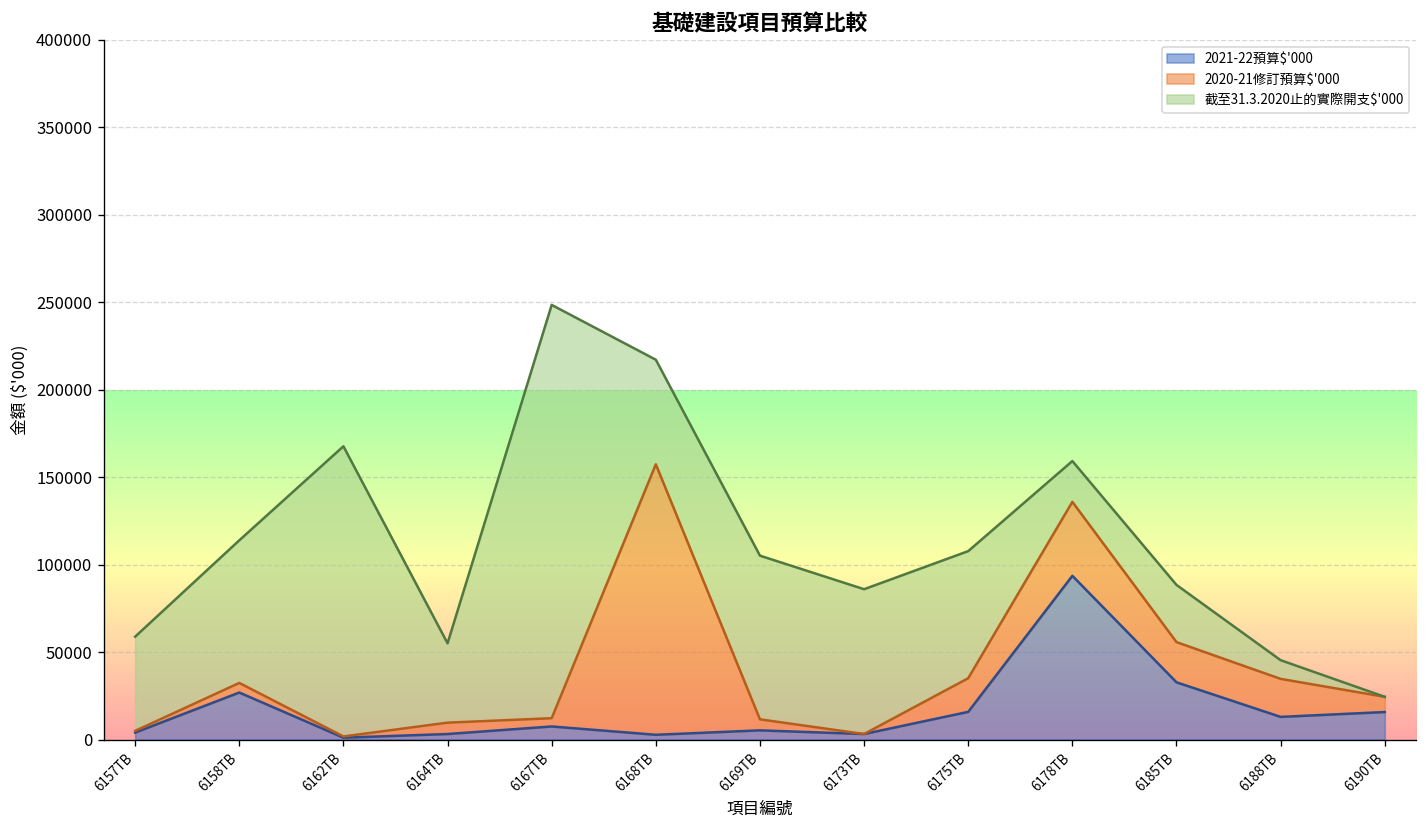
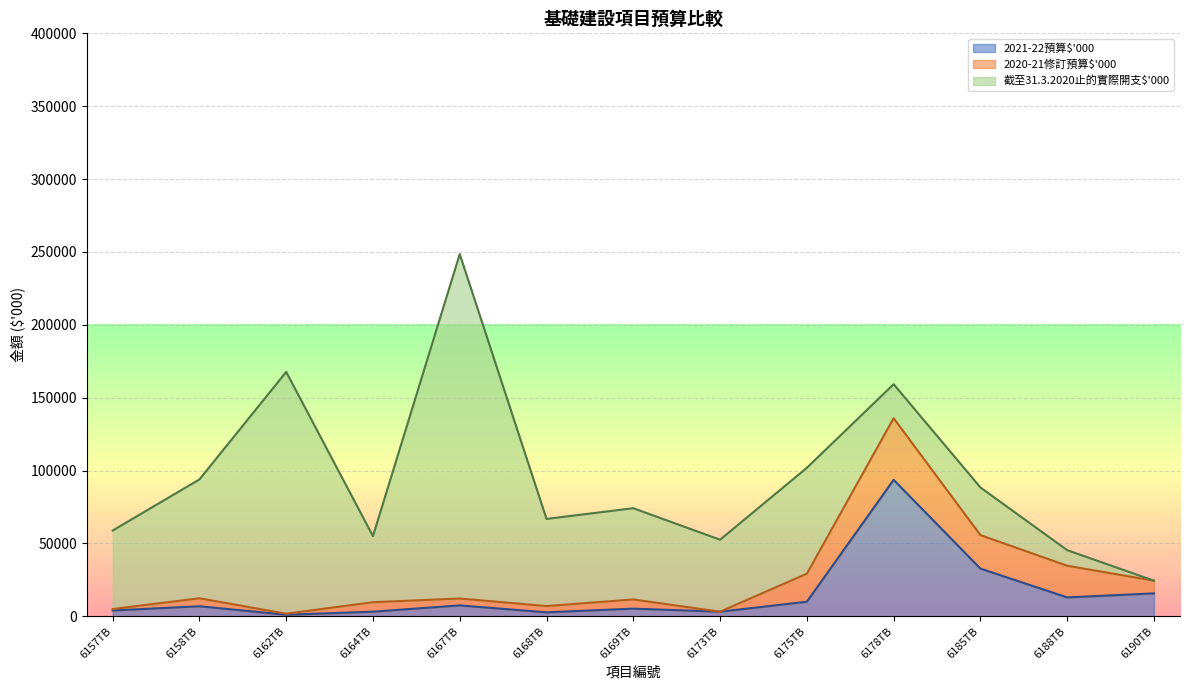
2021-22預算$'000, 6158TB: 27000 -> 7000
2020-21修訂預算$'000, 6168TB: 155000 -> 4000
截至31.3.2020止的實際開支$'000, 6169TB: 94000 -> 63000
截至31.3.2020止的實際開支$'000, 6173TB: 83000 -> 49000
2021-22預算$'000, 6175TB: 16000 -> 10000
